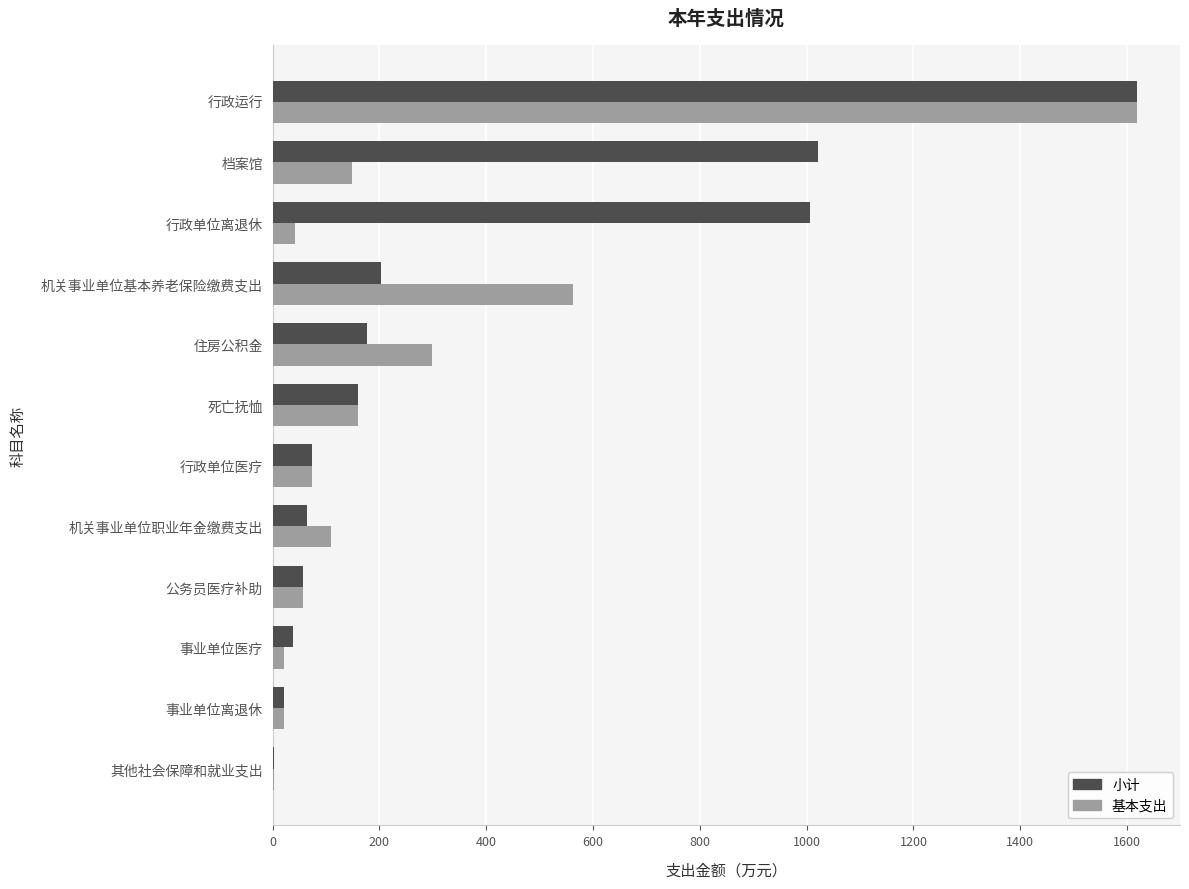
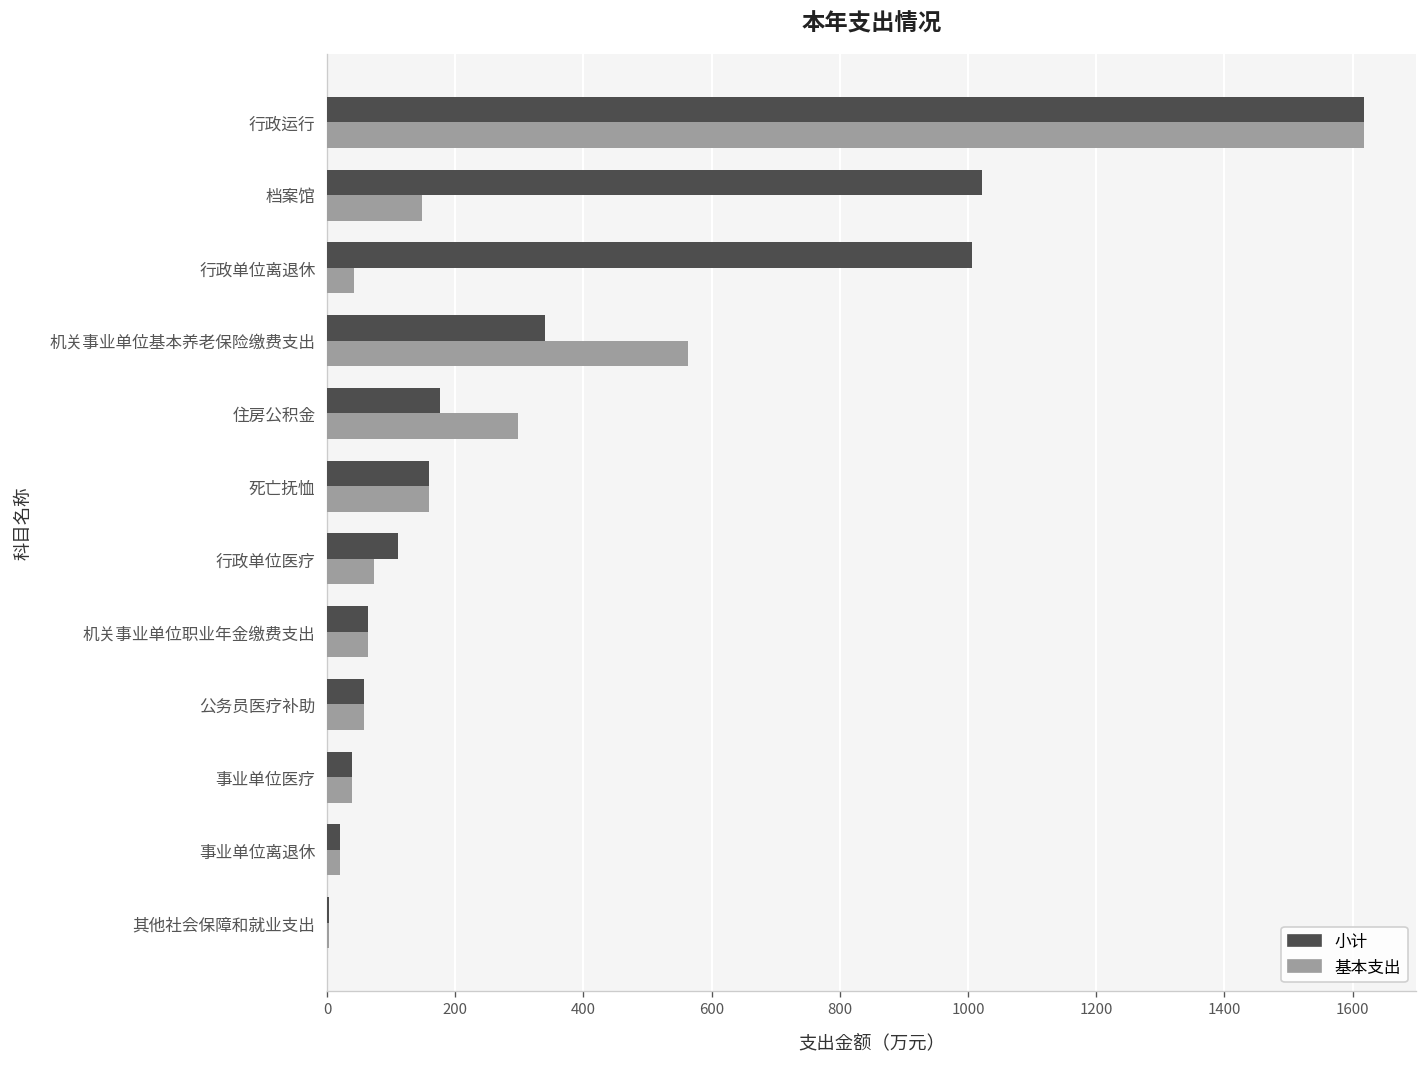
小计, 机关事业单位基本养老保险缴费支出: 200 -> 340
小计, 行政单位医疗: 70 -> 110
基本支出, 机关事业单位职业年金缴费支出: 110 -> 60
基本支出, 事业单位医疗: 20 -> 40
